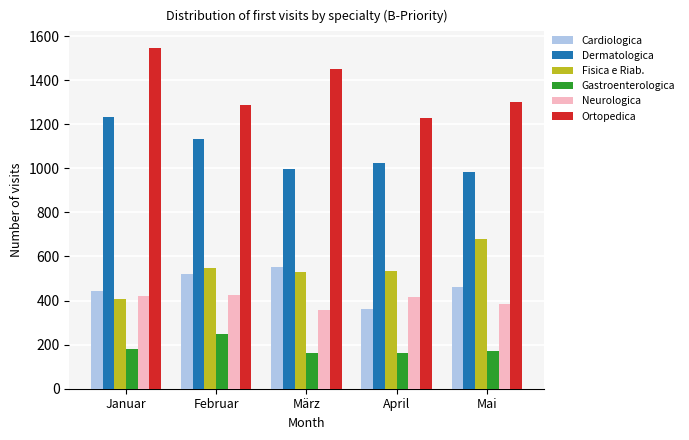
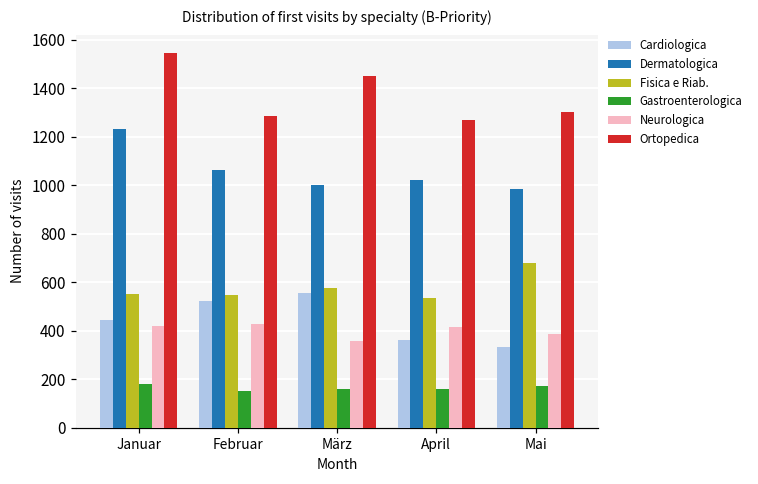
Fisica e Riab., Januar: 410 -> 550
Dermatologica, Februar: 1130 -> 1060
Gastroenterologica, Februar: 250 -> 150
Fisica e Riab., März: 530 -> 580
Ortopedica, April: 1230 -> 1270
Cardiologica, Mai: 460 -> 330
